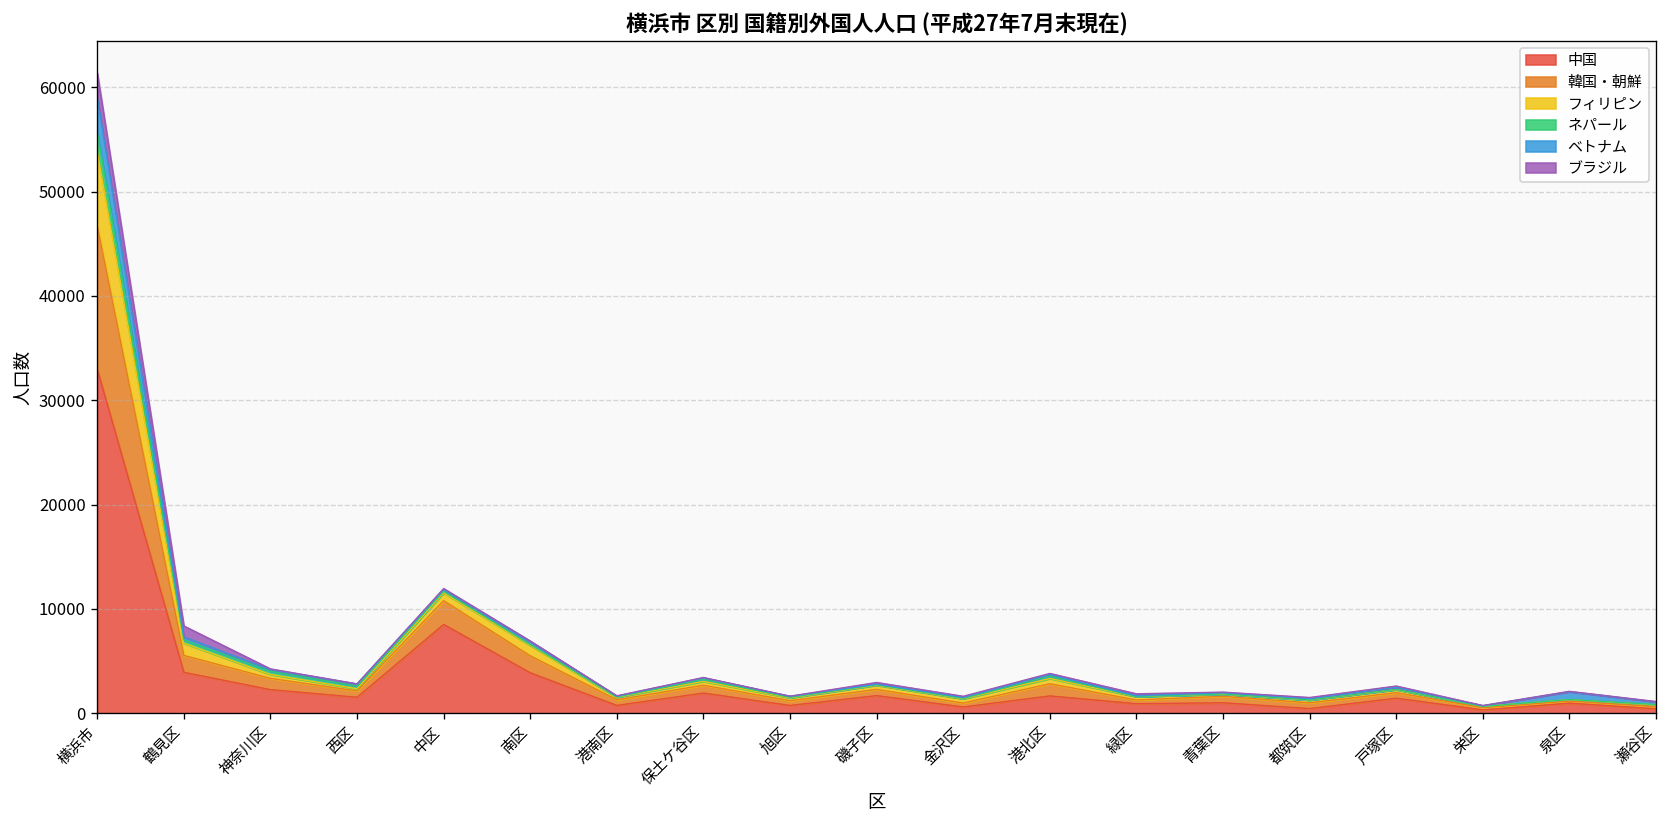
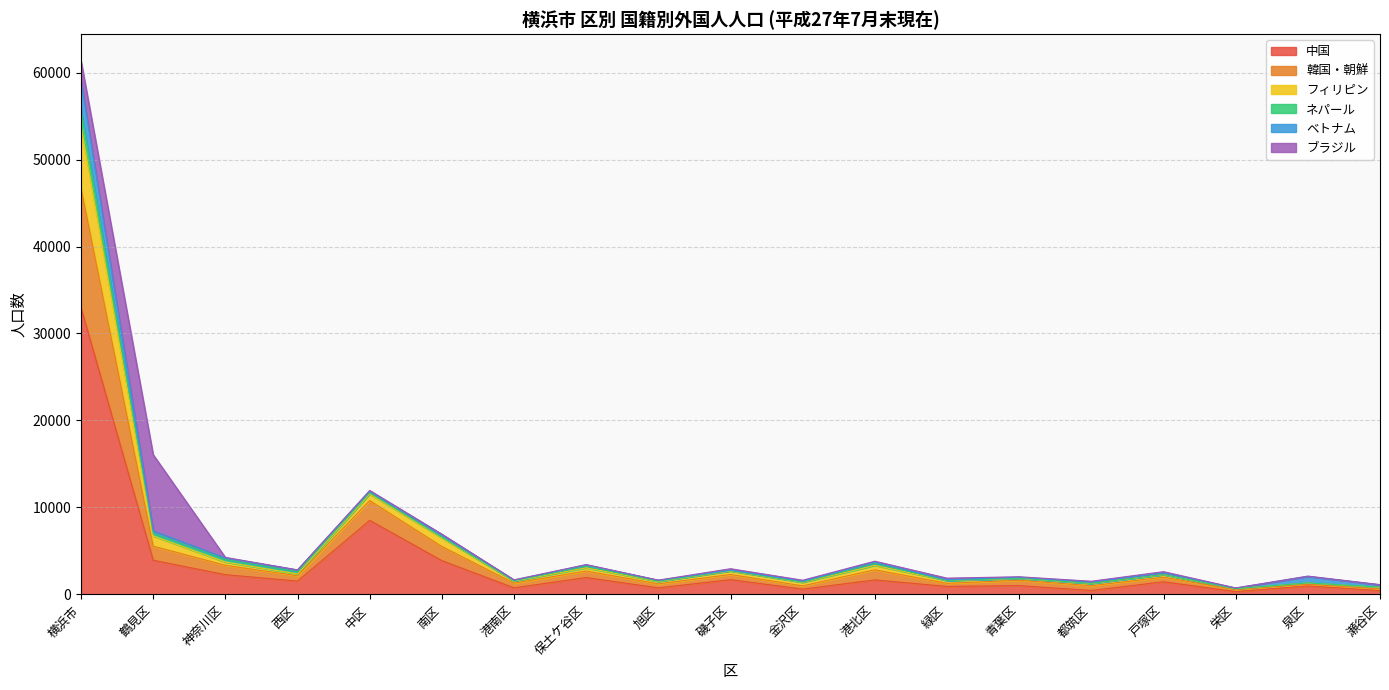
ブラジル, 鶴見区: 1000 -> 9000
